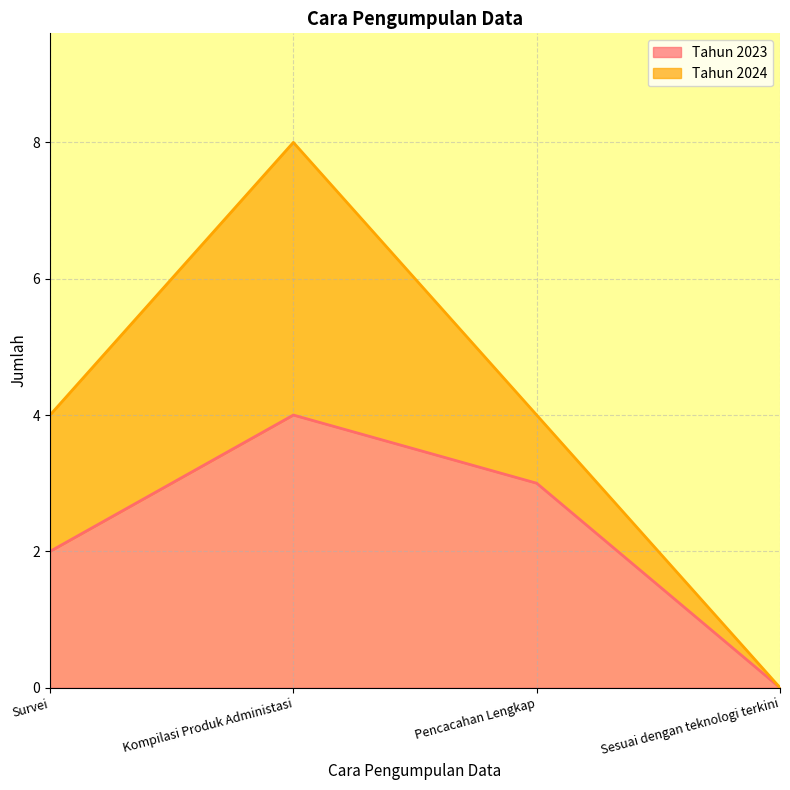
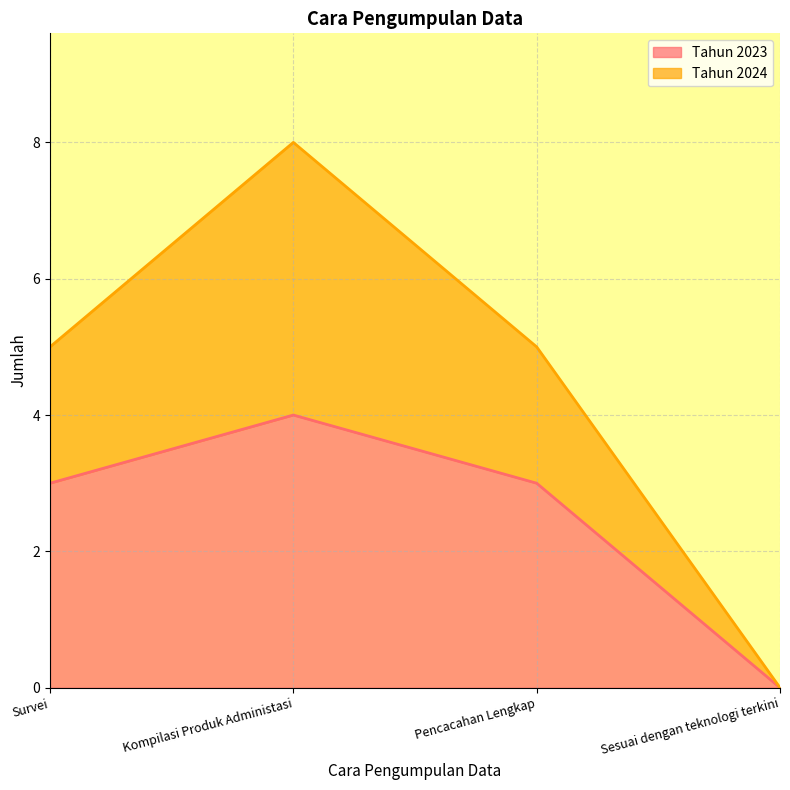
Tahun 2023, Survei: 2 -> 3
Tahun 2024, Pencacahan Lengkap: 1 -> 2
